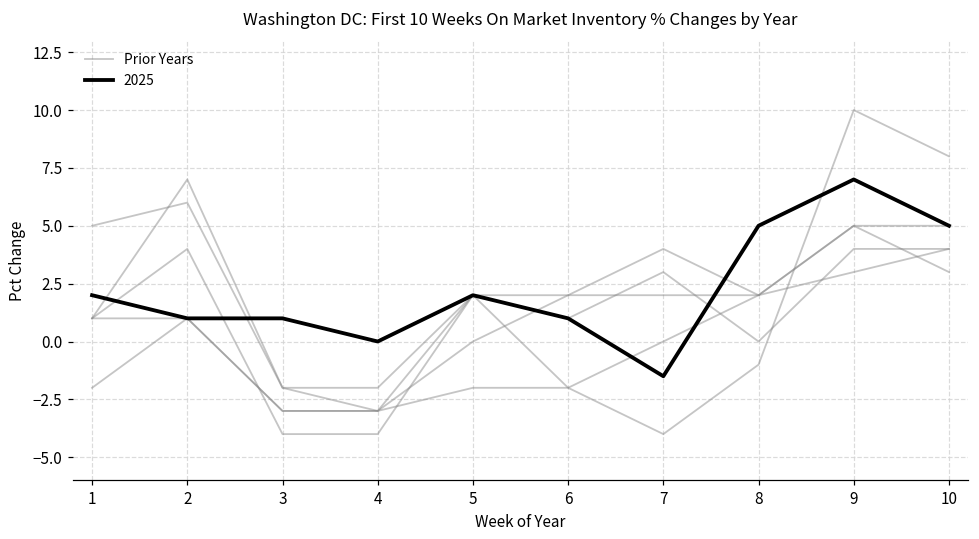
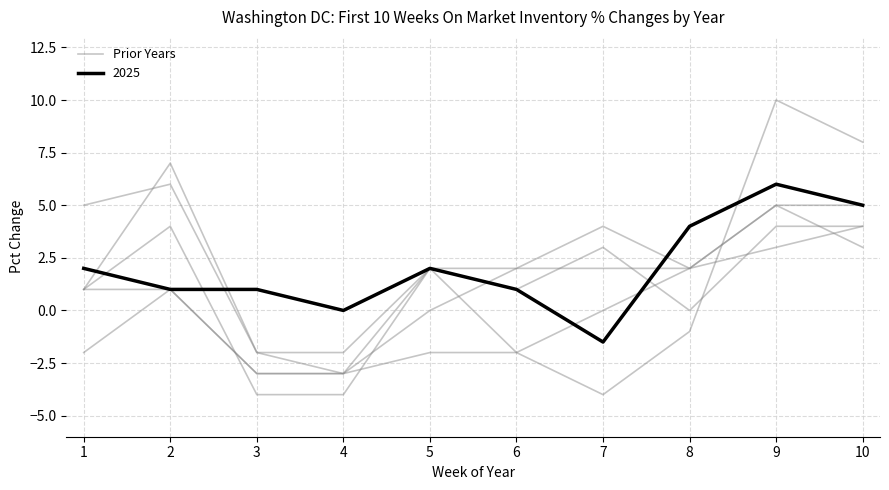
2025, 8: 5 -> 4
2025, 9: 7 -> 6
